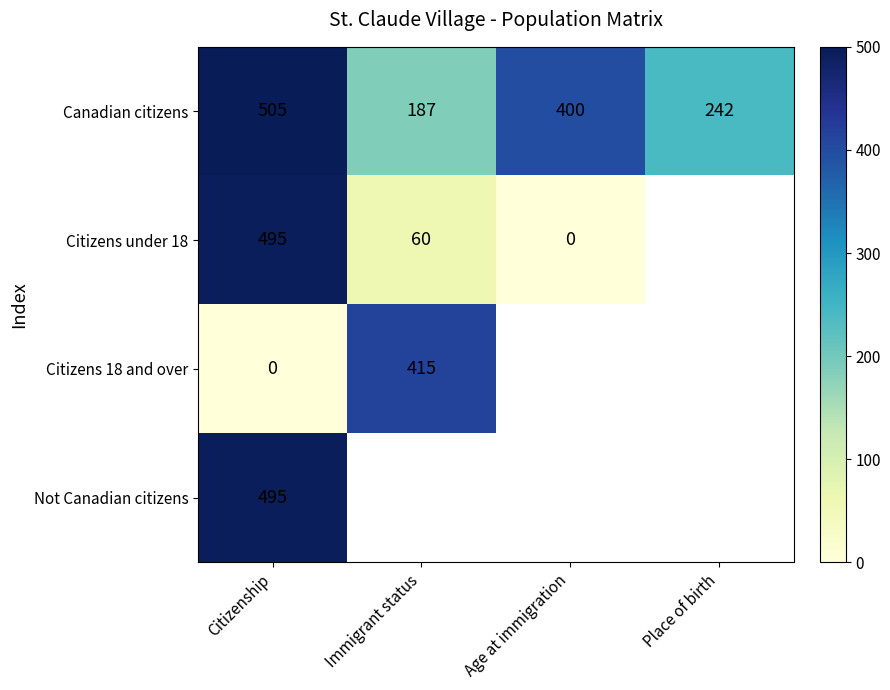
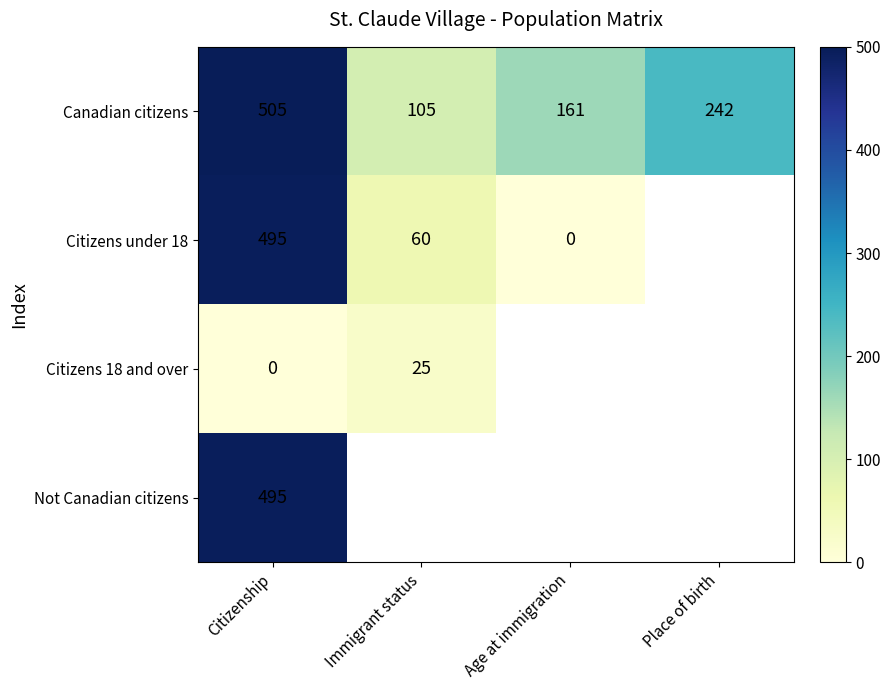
Canadian citizens, Immigrant status: 187 -> 105
Canadian citizens, Age at immigration: 400 -> 161
Citizens 18 and over, Immigrant status: 415 -> 25
